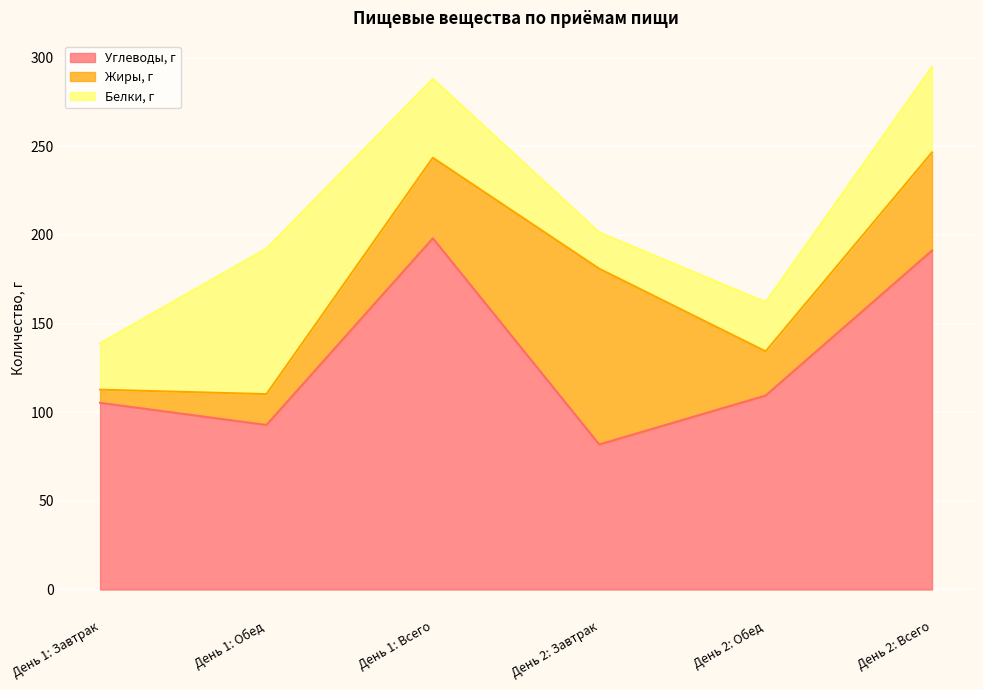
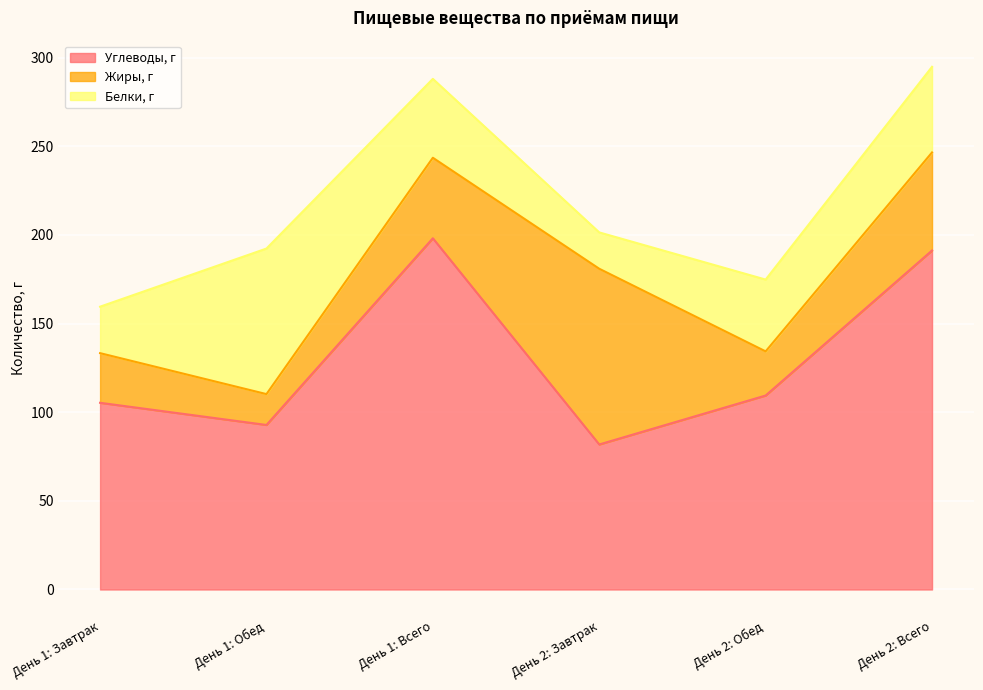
Жиры, г, День 1: Завтрак: 7 -> 28
Белки, г, День 2: Обед: 28 -> 41
